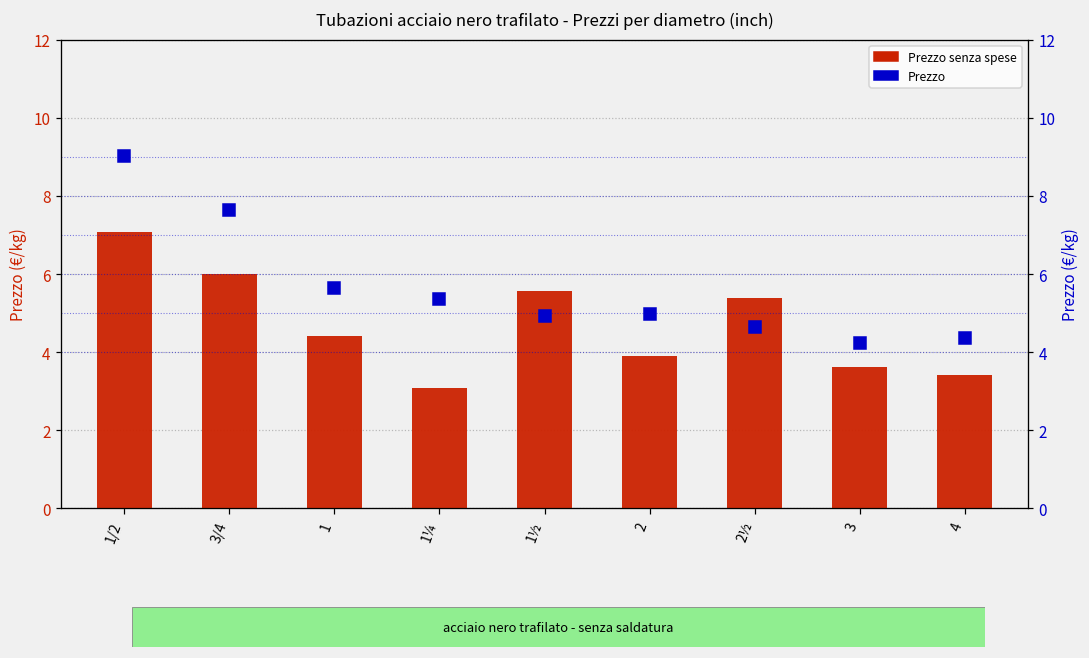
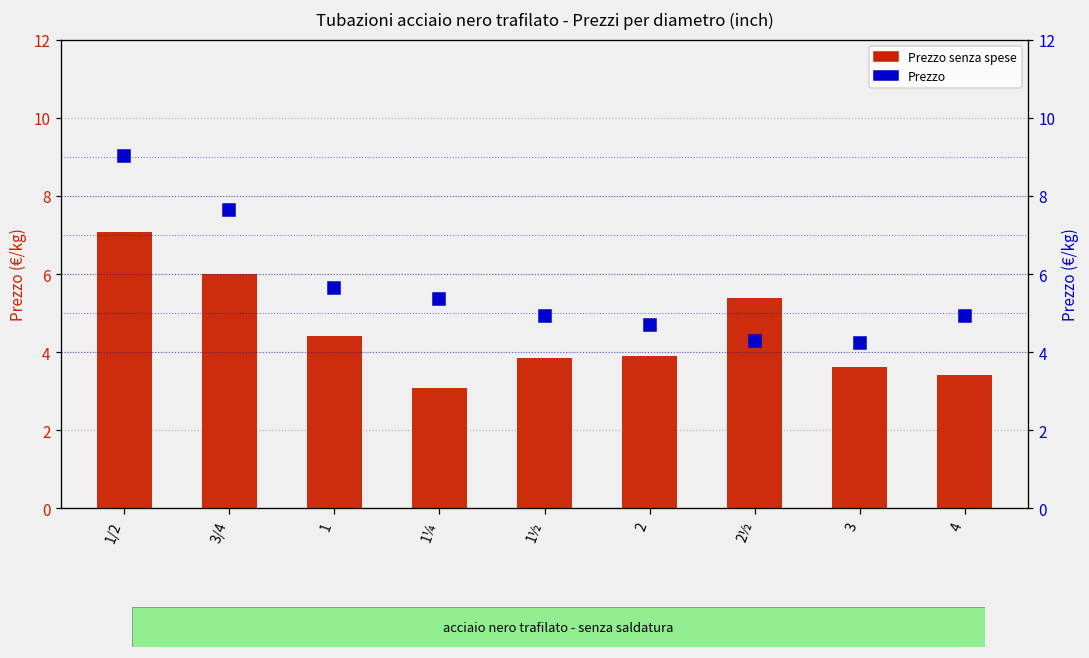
Prezzo senza spese, 1½: 5.6 -> 3.9
Prezzo, 2: 5.0 -> 4.7
Prezzo, 2½: 4.6 -> 4.3
Prezzo, 4: 4.4 -> 4.9
